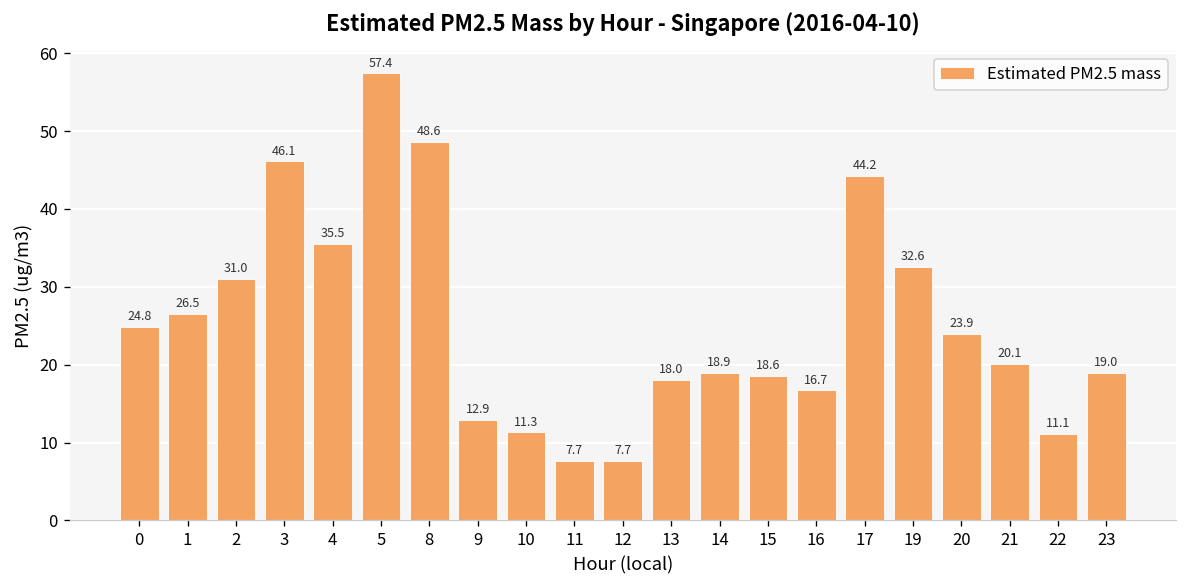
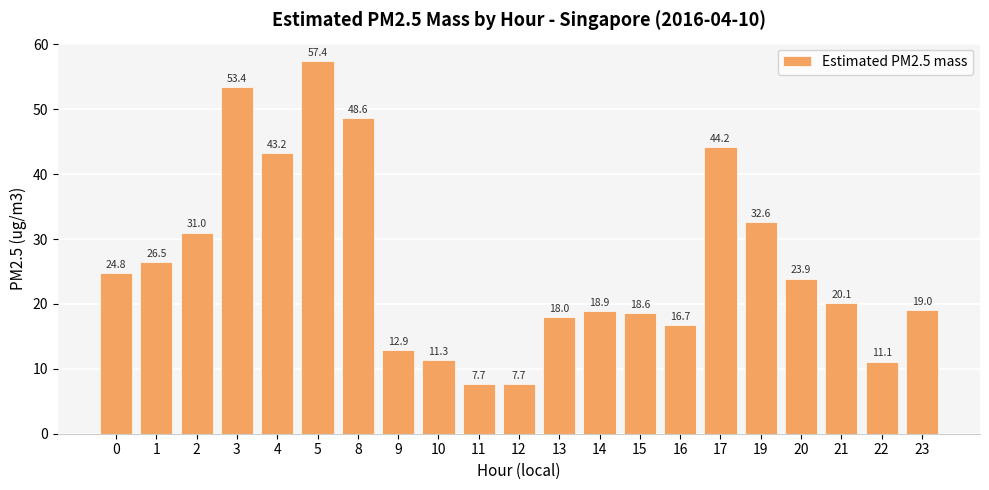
3: 46.1 -> 53.4
4: 35.5 -> 43.2
